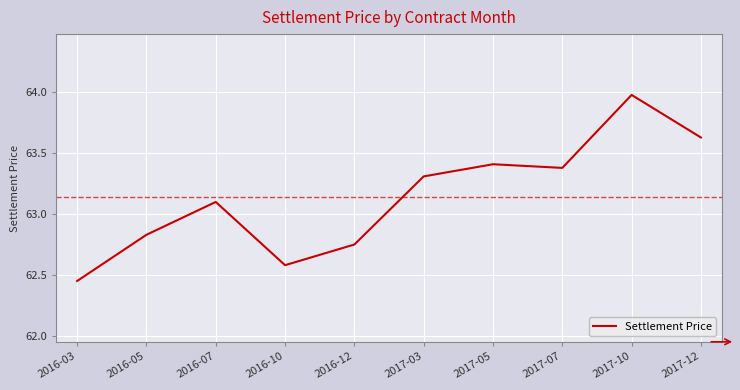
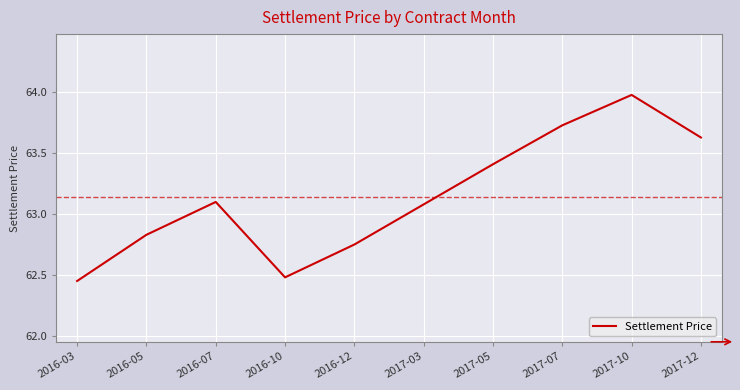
2016-10: 62.58 -> 62.48
2017-03: 63.31 -> 63.08
2017-07: 63.38 -> 63.73
